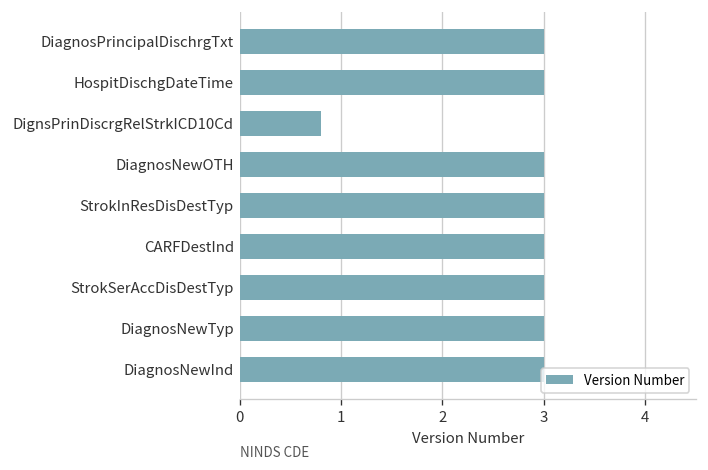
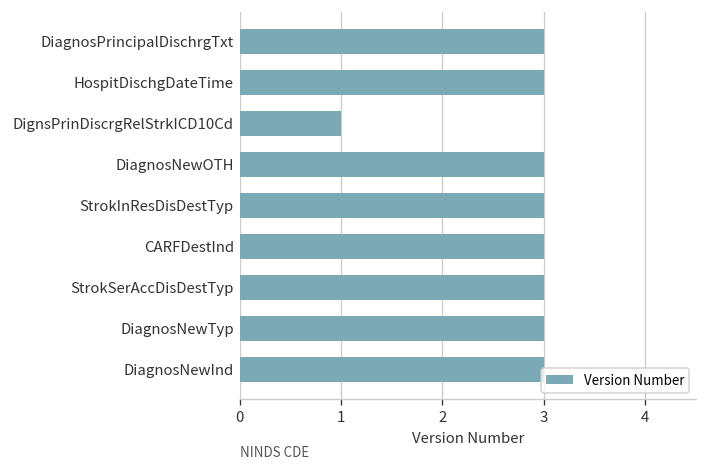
DignsPrinDiscrgRelStrkICD10Cd: 0.8 -> 1.0
